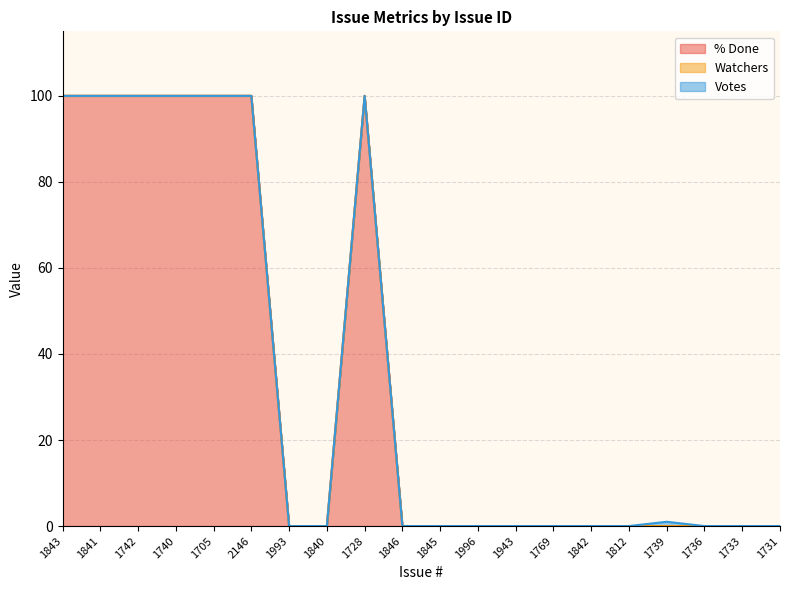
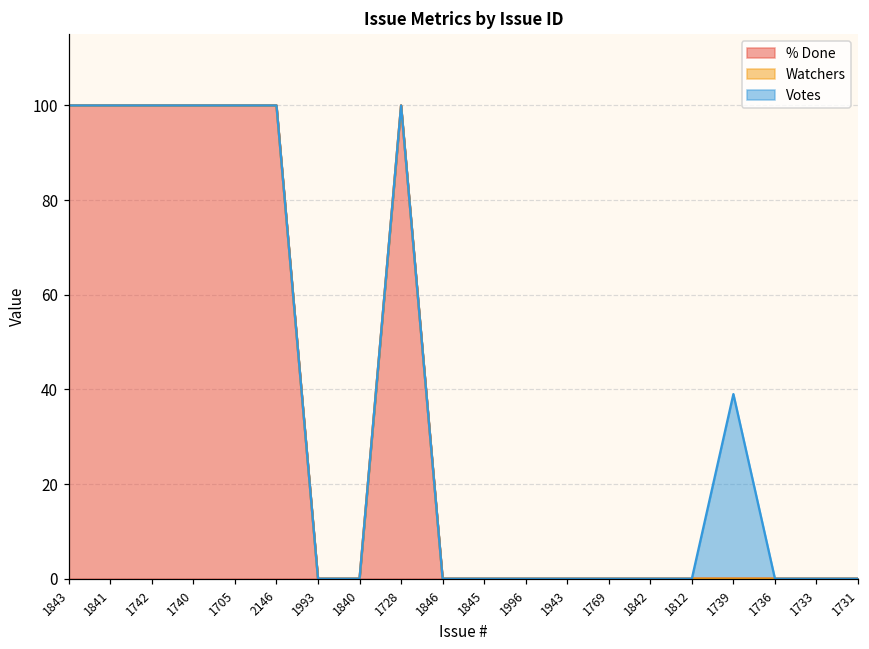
Votes, 1739: 1 -> 39
